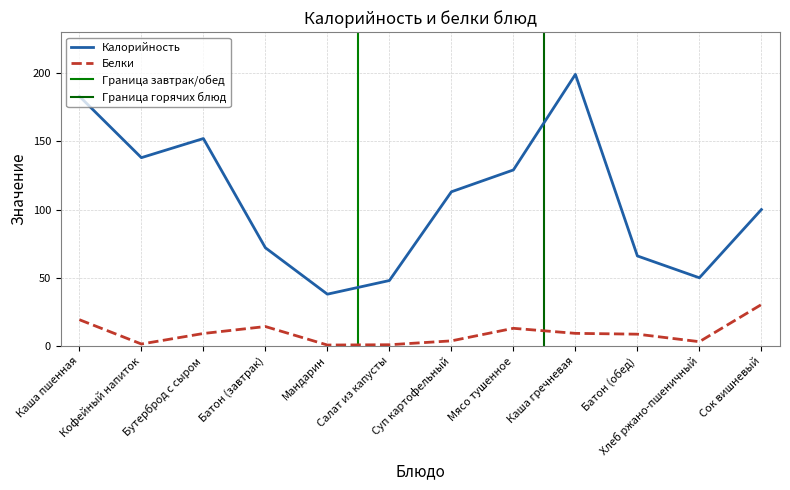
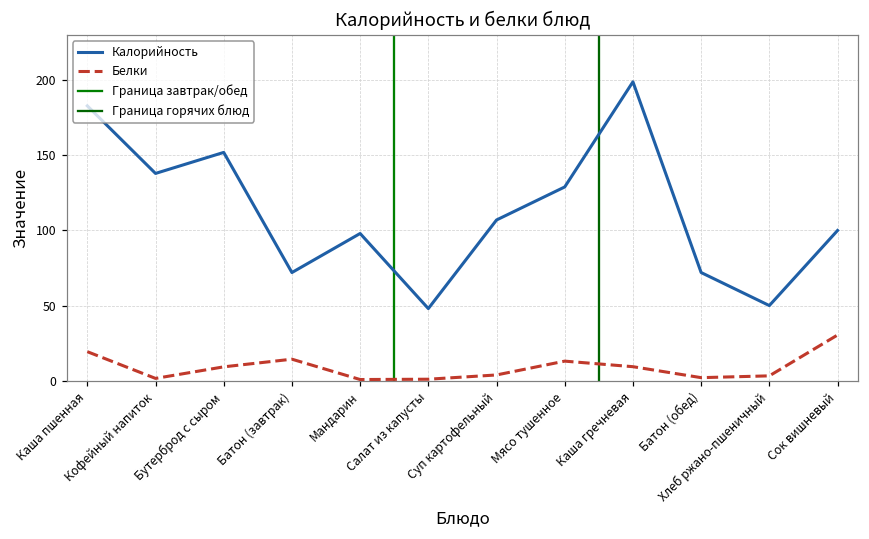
Калорийность, Мандарин: 38 -> 98
Калорийность, Суп картофельный: 113 -> 107
Калорийность, Батон (обед): 66 -> 72
Белки, Батон (обед): 9 -> 2
